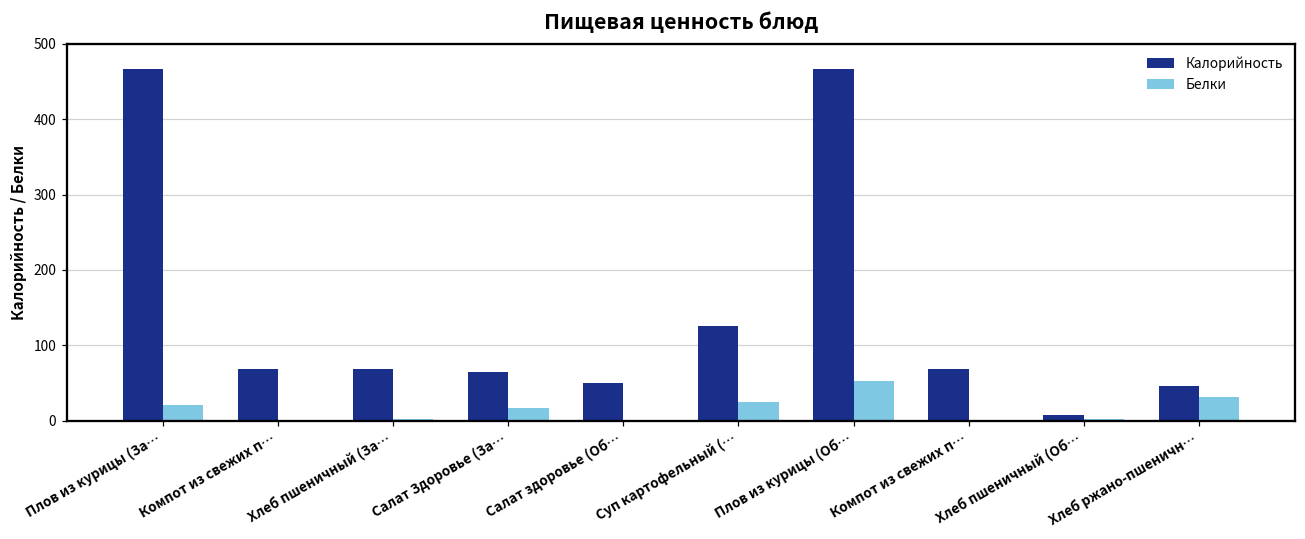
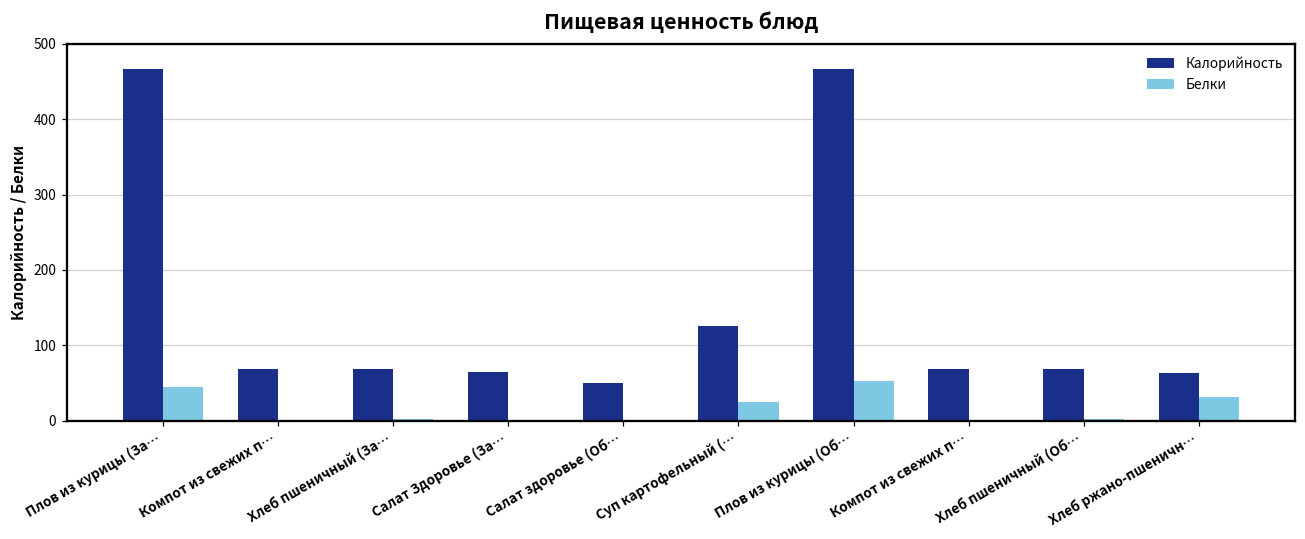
Белки, Плов из курицы (За…: 20 -> 50
Белки, Салат Здоровье (За…: 20 -> 0
Калорийность, Хлеб пшеничный (Об…: 10 -> 70
Калорийность, Хлеб ржано-пшеничн…: 50 -> 60
